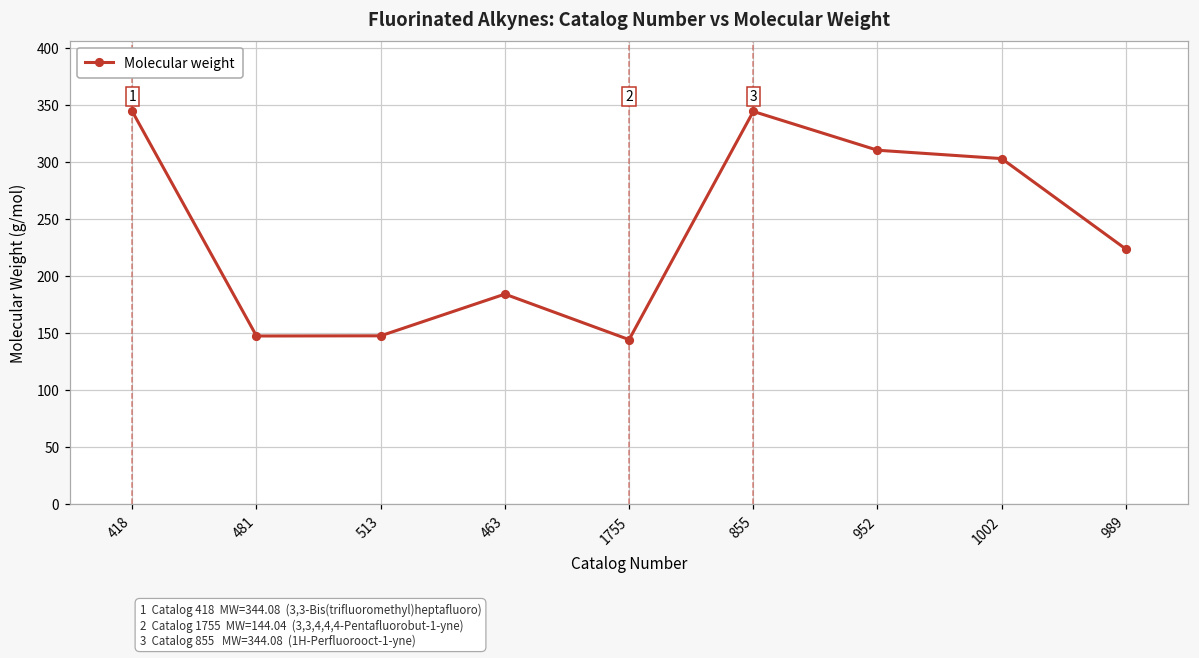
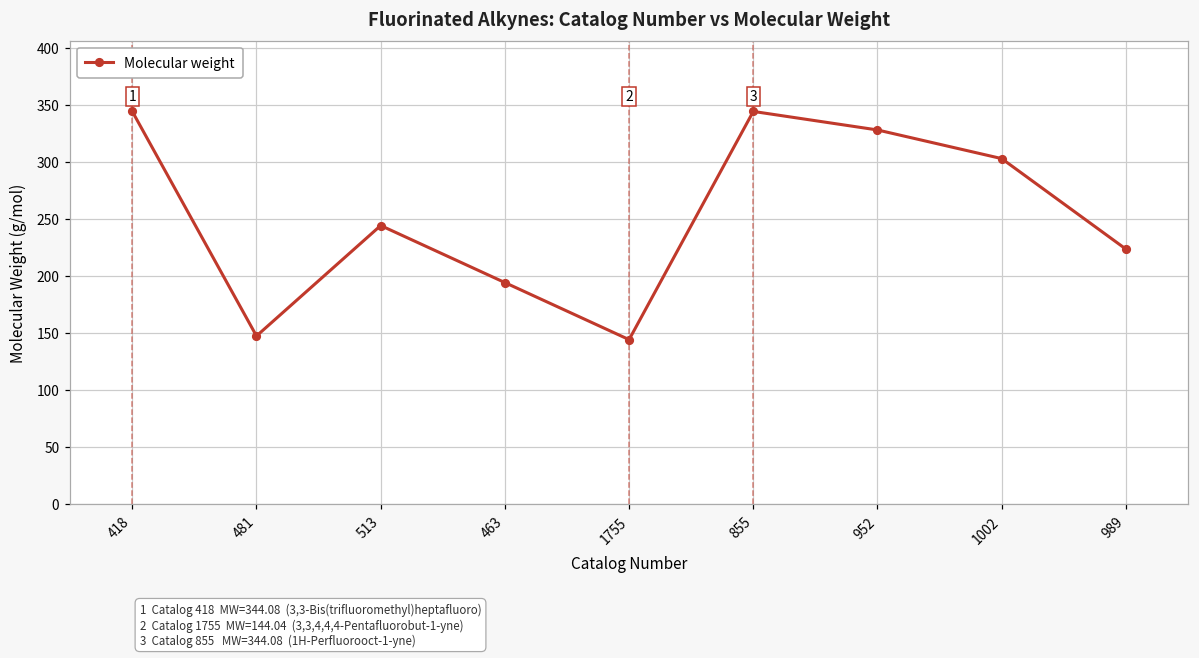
513: 147 -> 244
463: 184 -> 194
952: 310 -> 328
